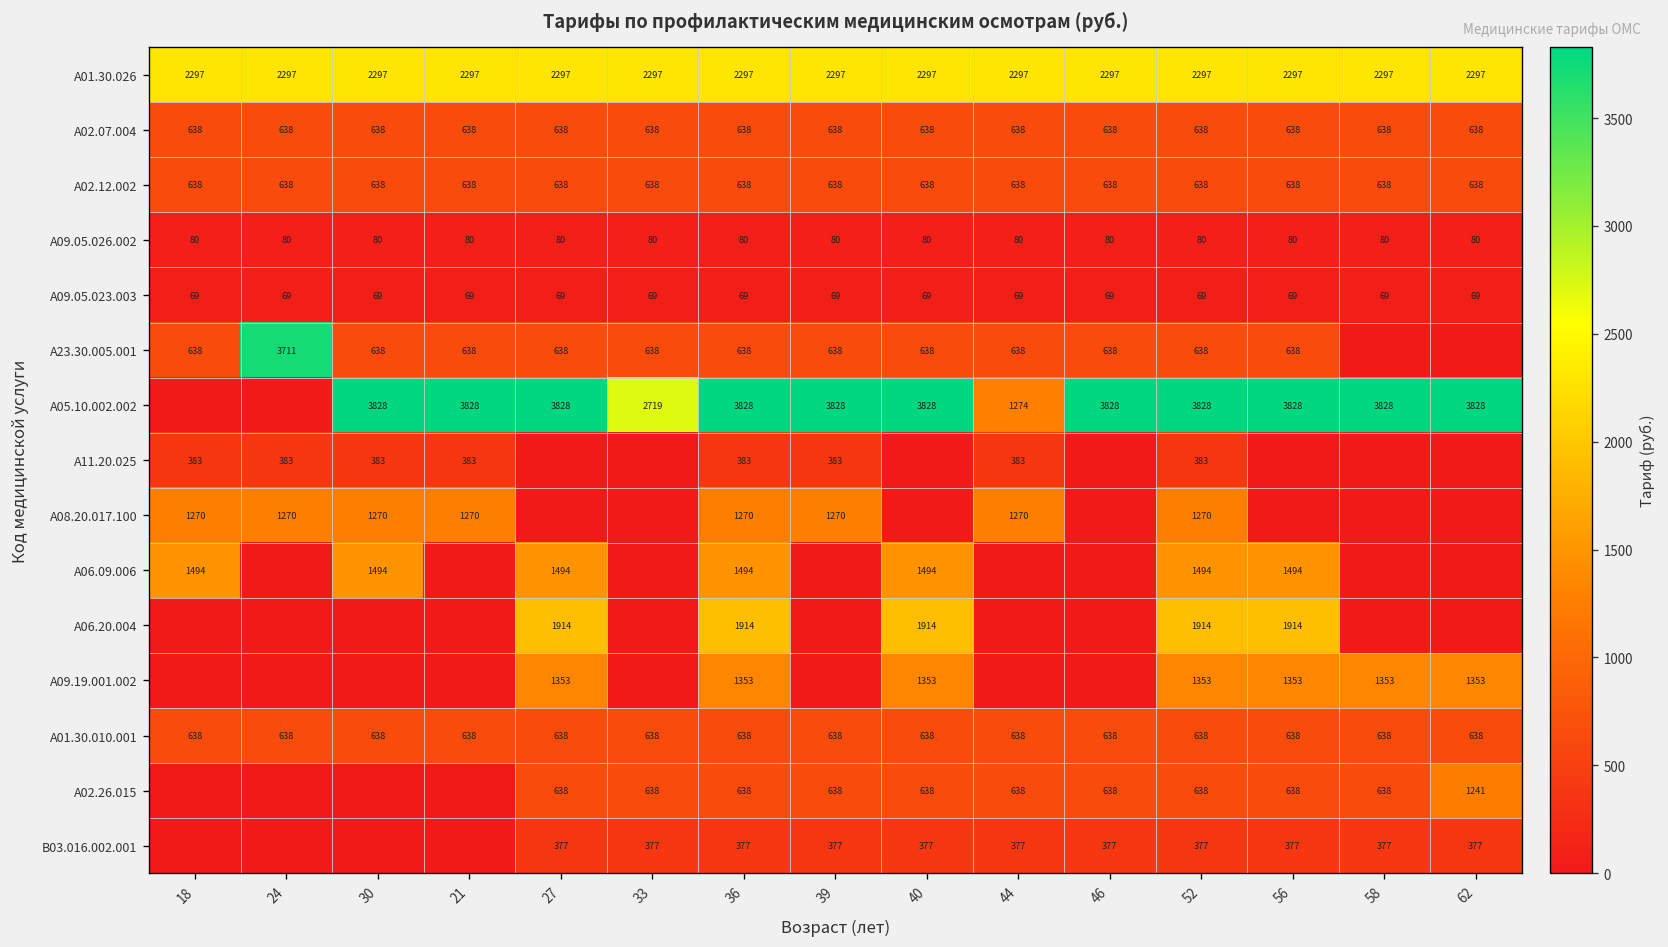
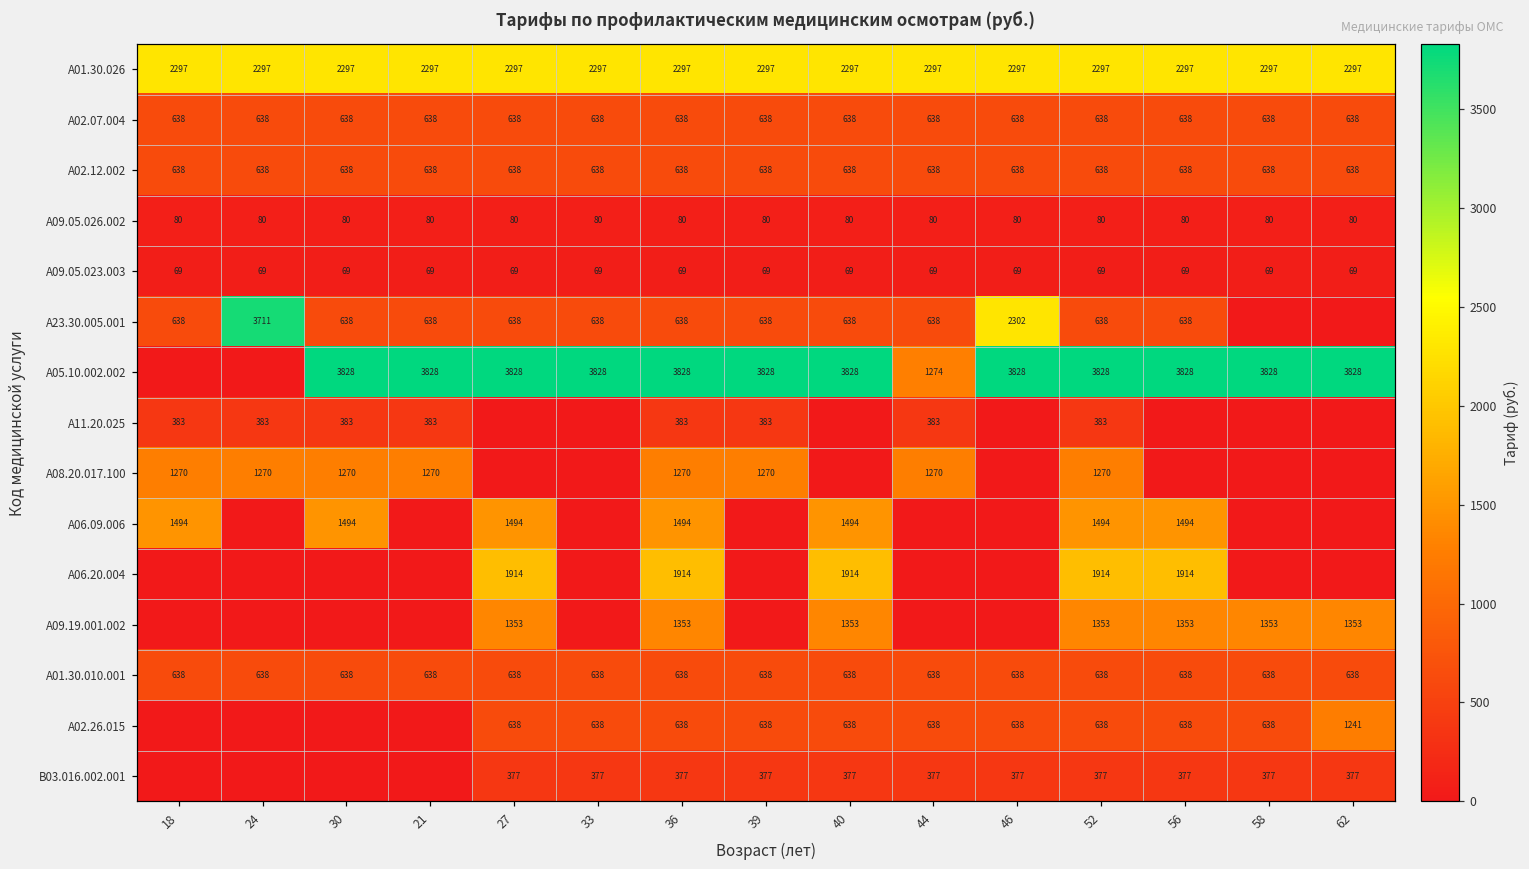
A23.30.005.001, 46: 638 -> 2302
A05.10.002.002, 33: 2719 -> 3828
